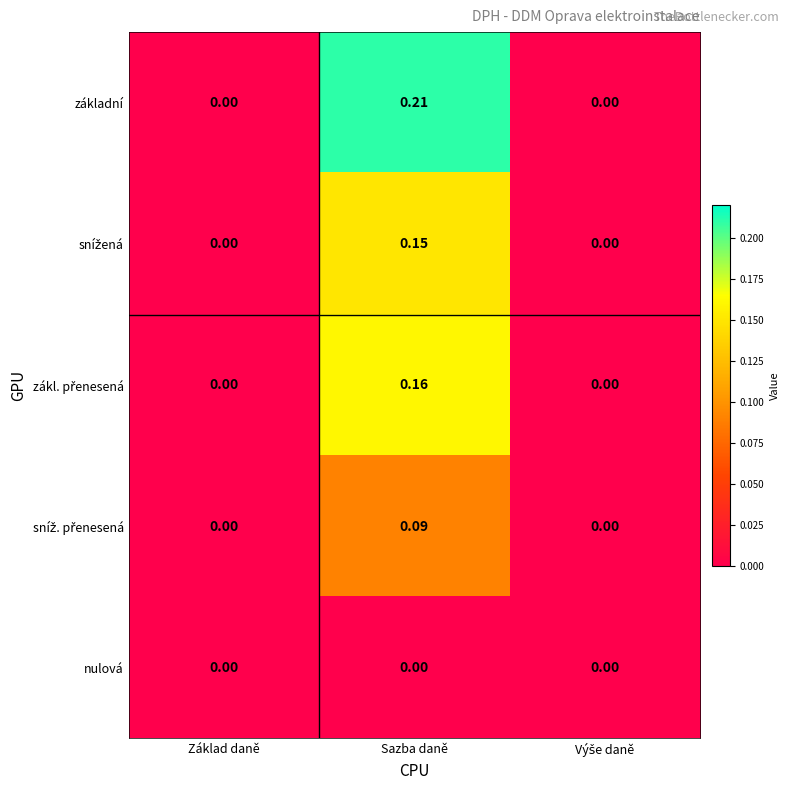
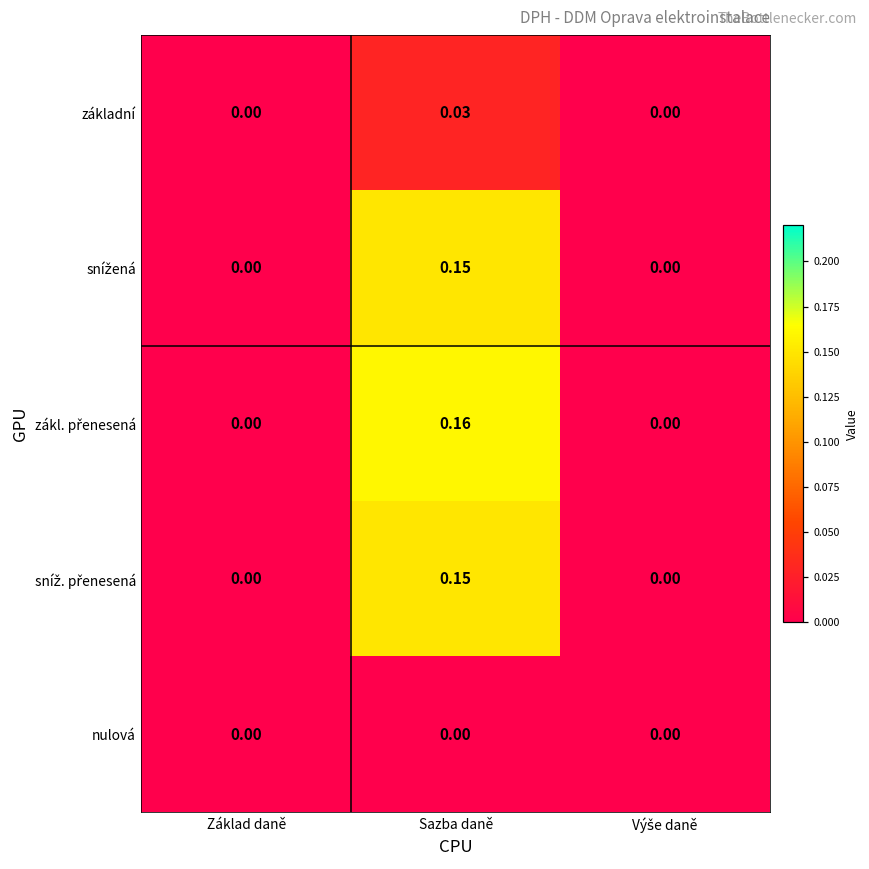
základní, Sazba daně: 0.21 -> 0.03
sníž. přenesená, Sazba daně: 0.09 -> 0.15
